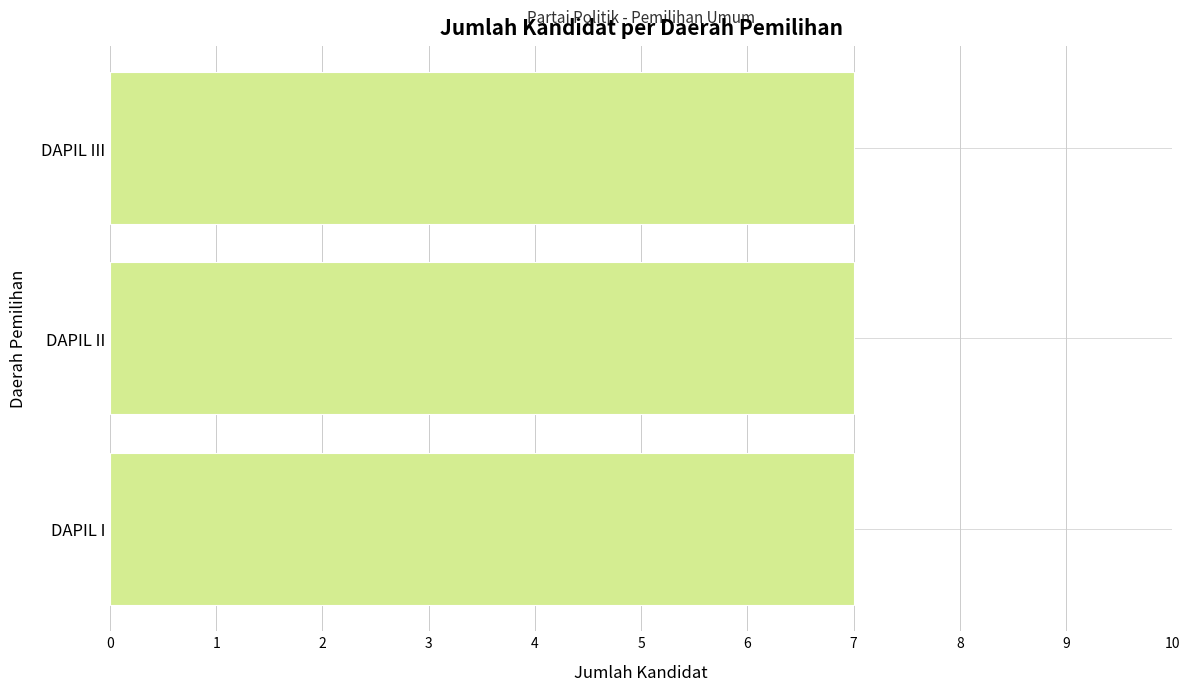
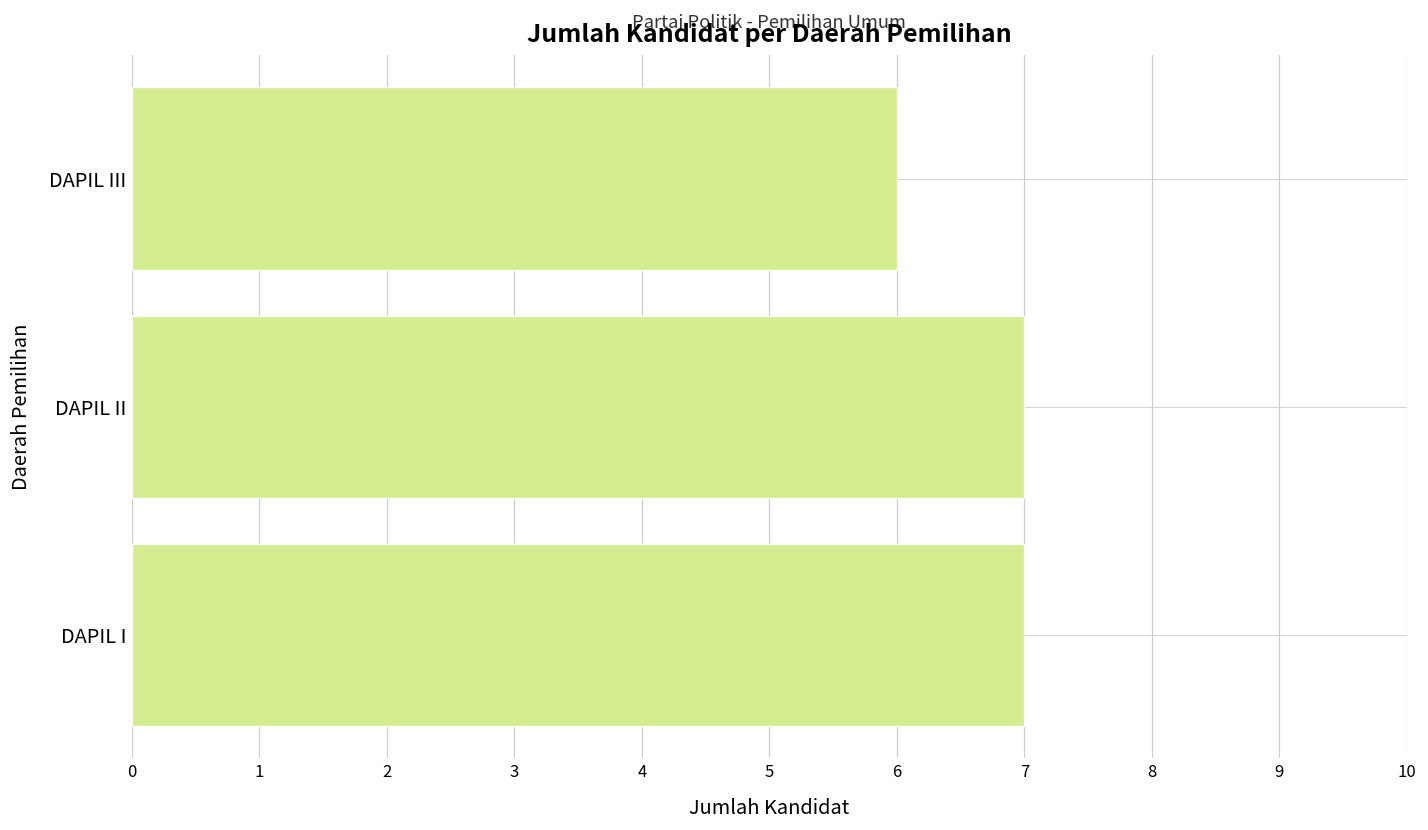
DAPIL III: 7 -> 6
